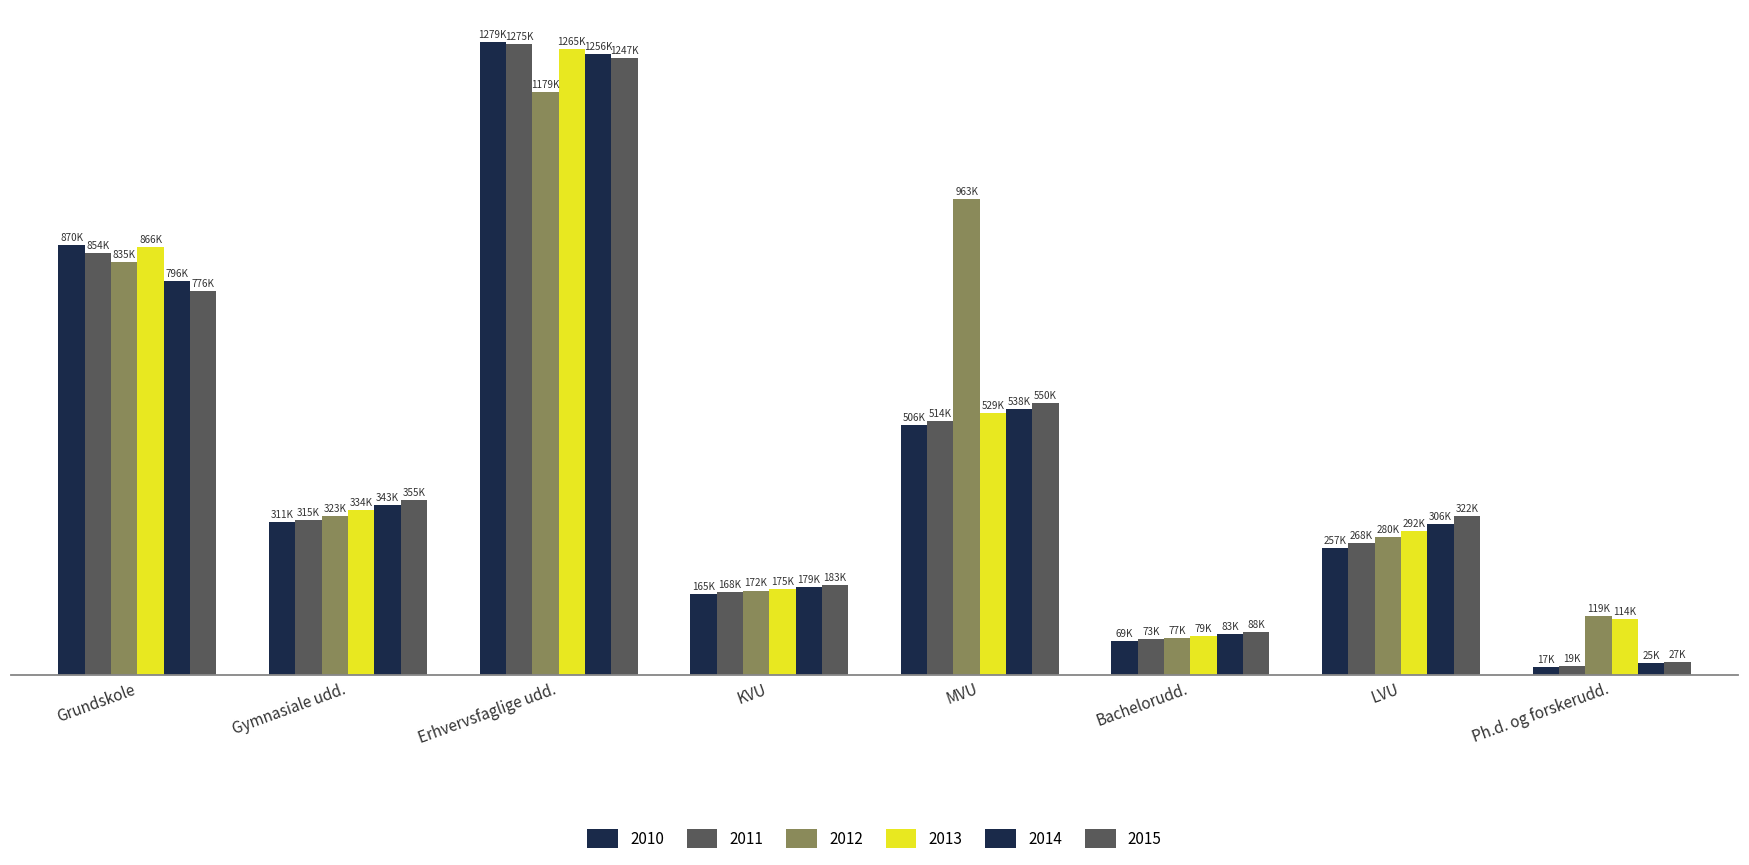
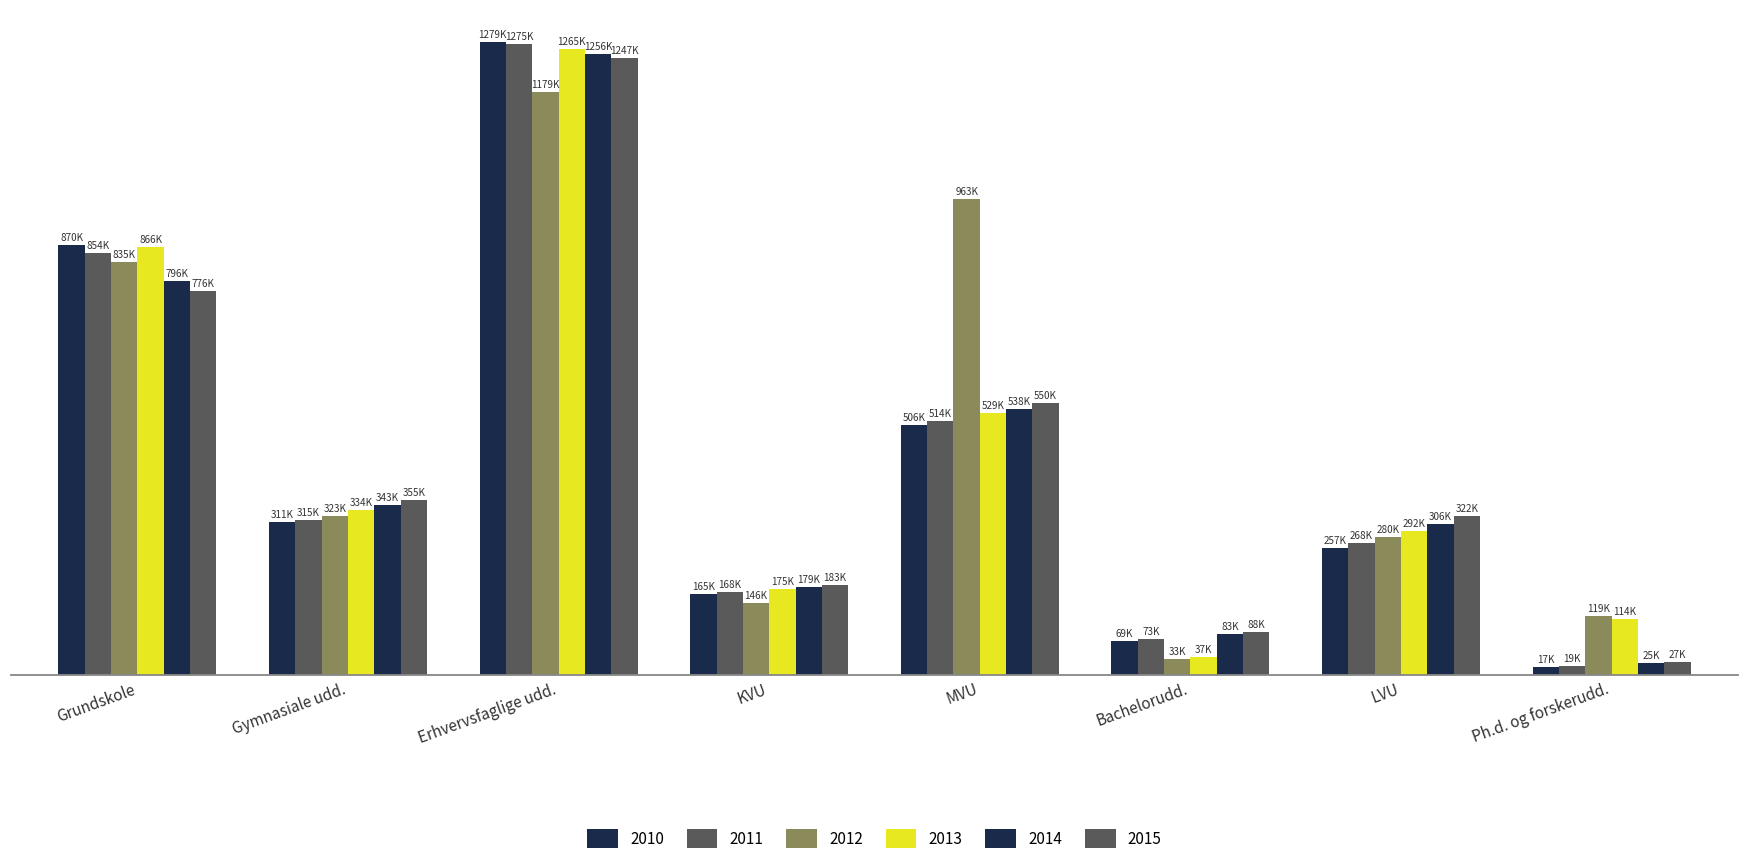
2012, KVU: 172K -> 146K
2012, Bachelorudd.: 77K -> 33K
2013, Bachelorudd.: 79K -> 37K
